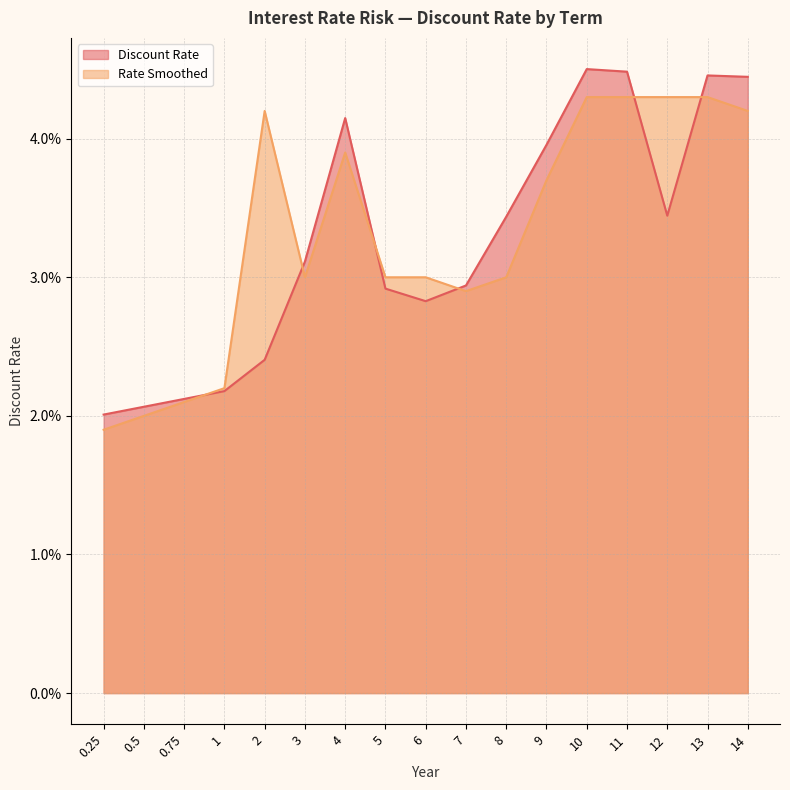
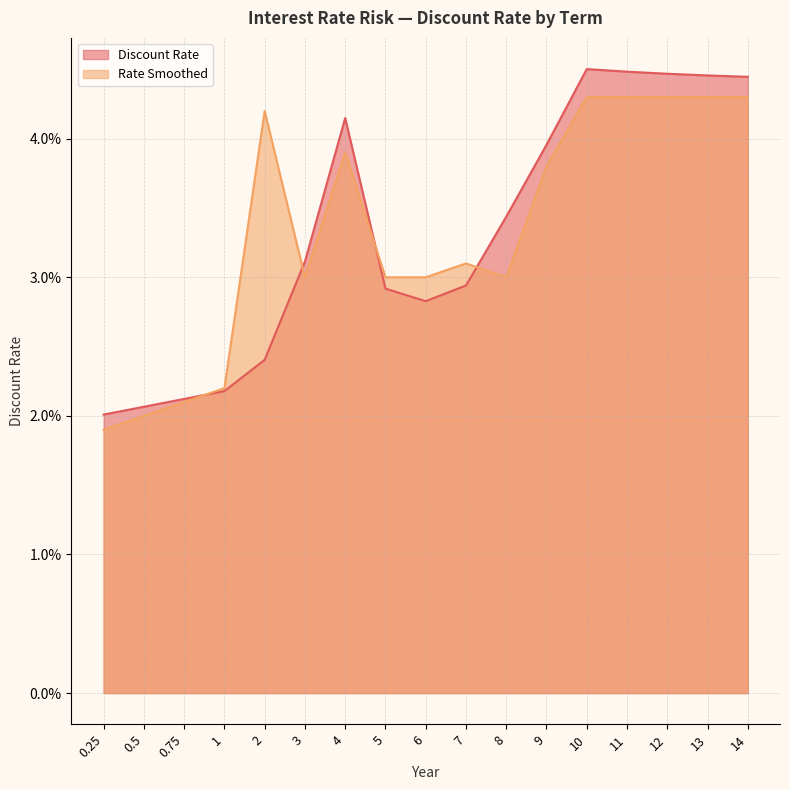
Rate Smoothed, 7: 2.90% -> 3.10%
Rate Smoothed, 9: 3.70% -> 3.80%
Discount Rate, 12: 3.44% -> 4.47%
Rate Smoothed, 14: 4.20% -> 4.30%
